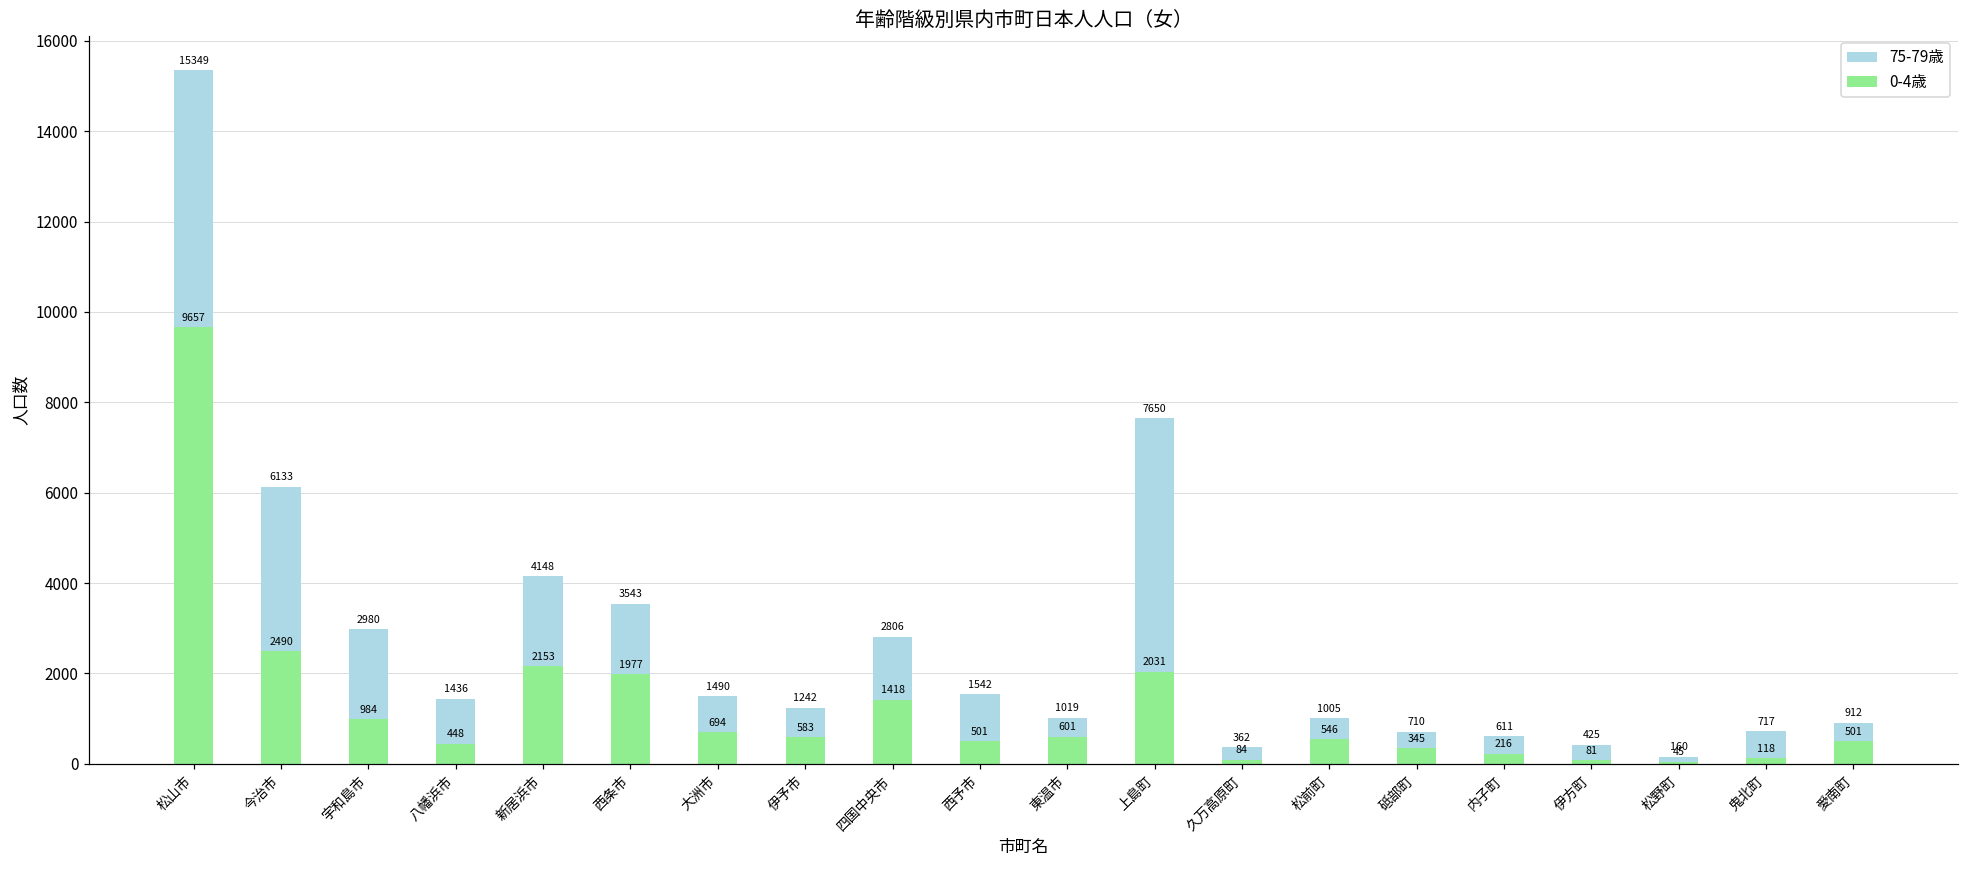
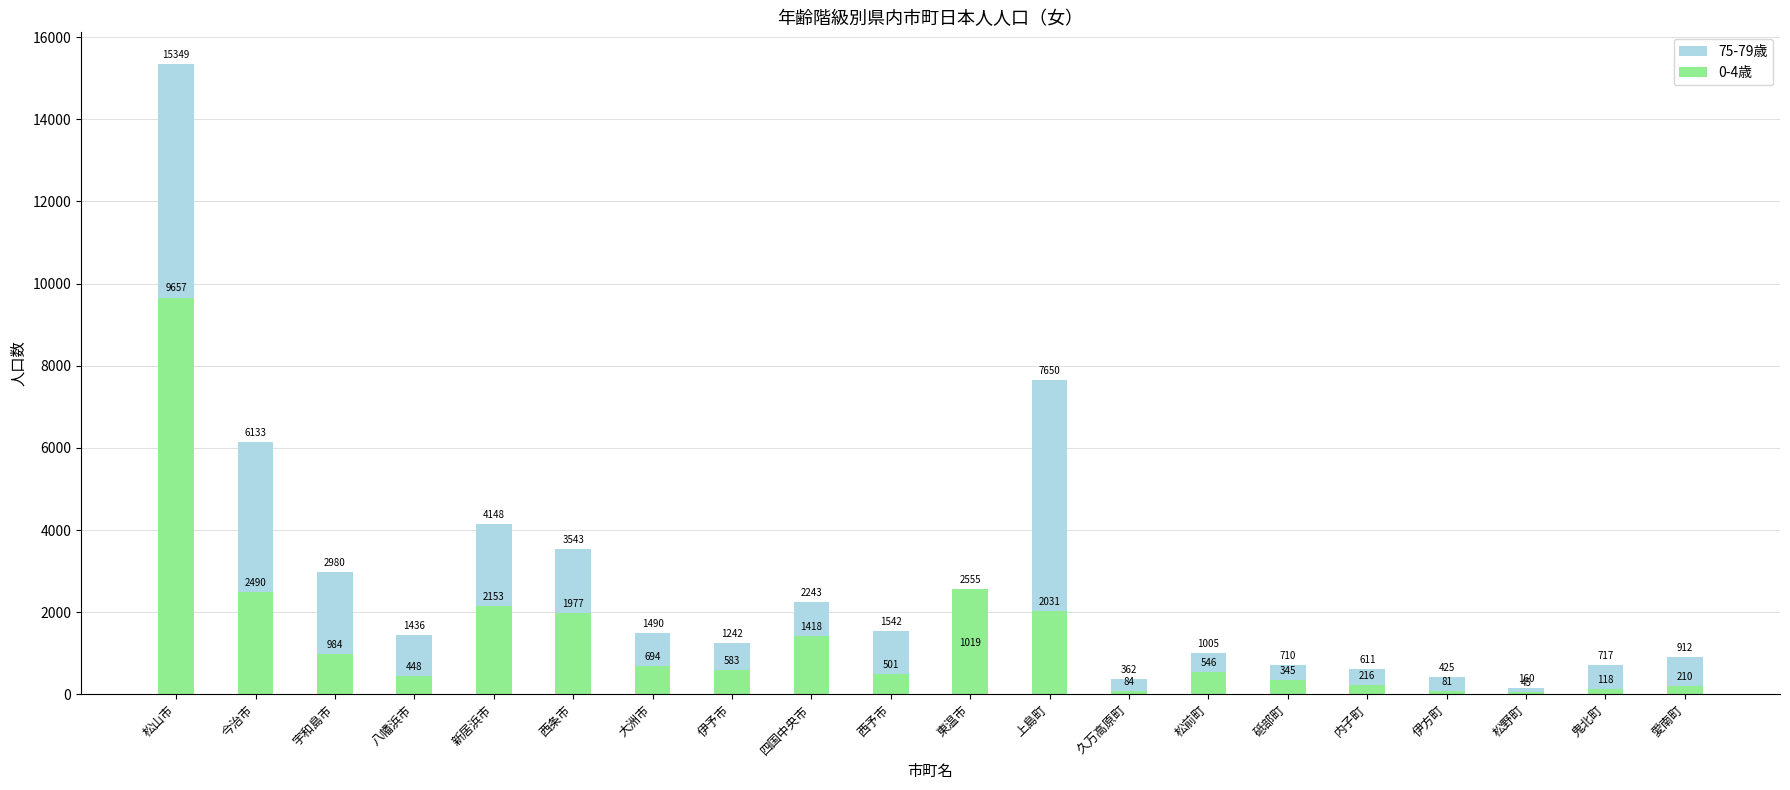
75-79歳, 四国中央市: 2806 -> 2243
0-4歳, 東温市: 601 -> 2555
0-4歳, 愛南町: 501 -> 210
